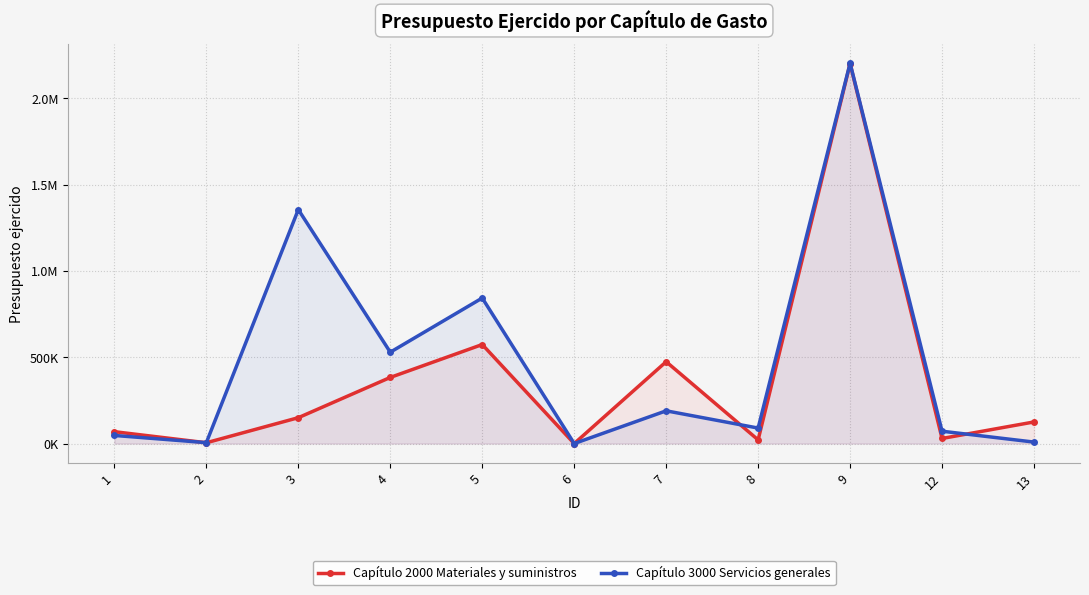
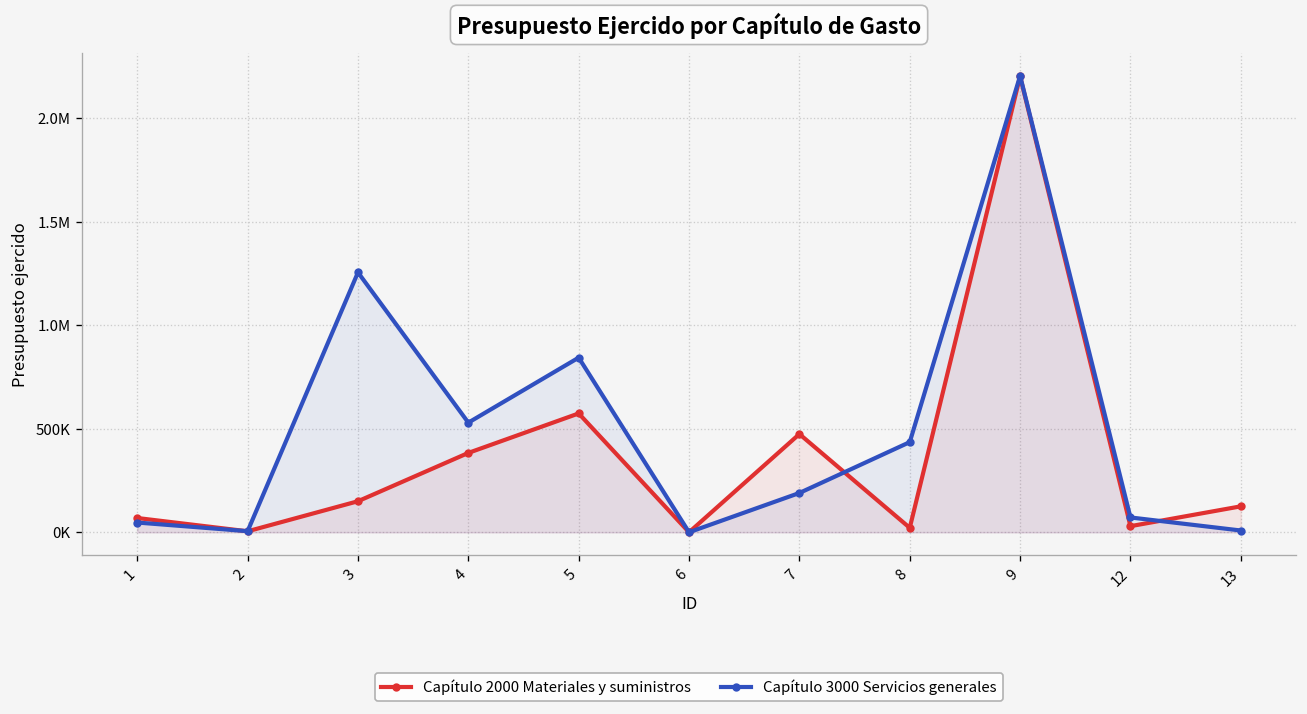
Capítulo 3000 Servicios generales, 3: 1360000 -> 1250000
Capítulo 3000 Servicios generales, 8: 90000 -> 440000
